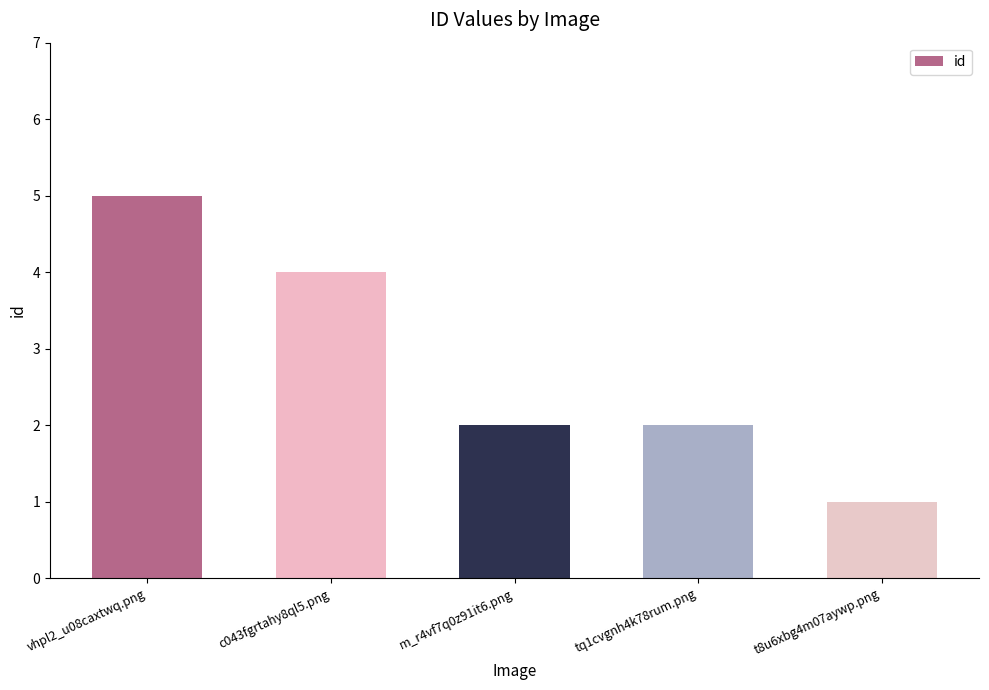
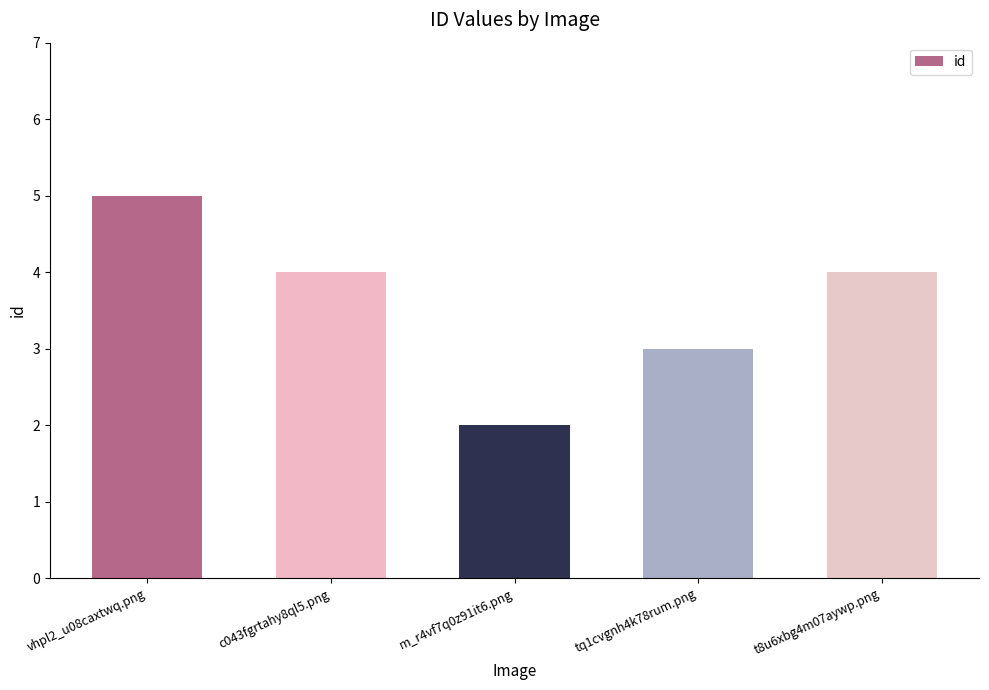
tq1cvgnh4k78rum.png: 2 -> 3
t8u6xbg4m07aywp.png: 1 -> 4
